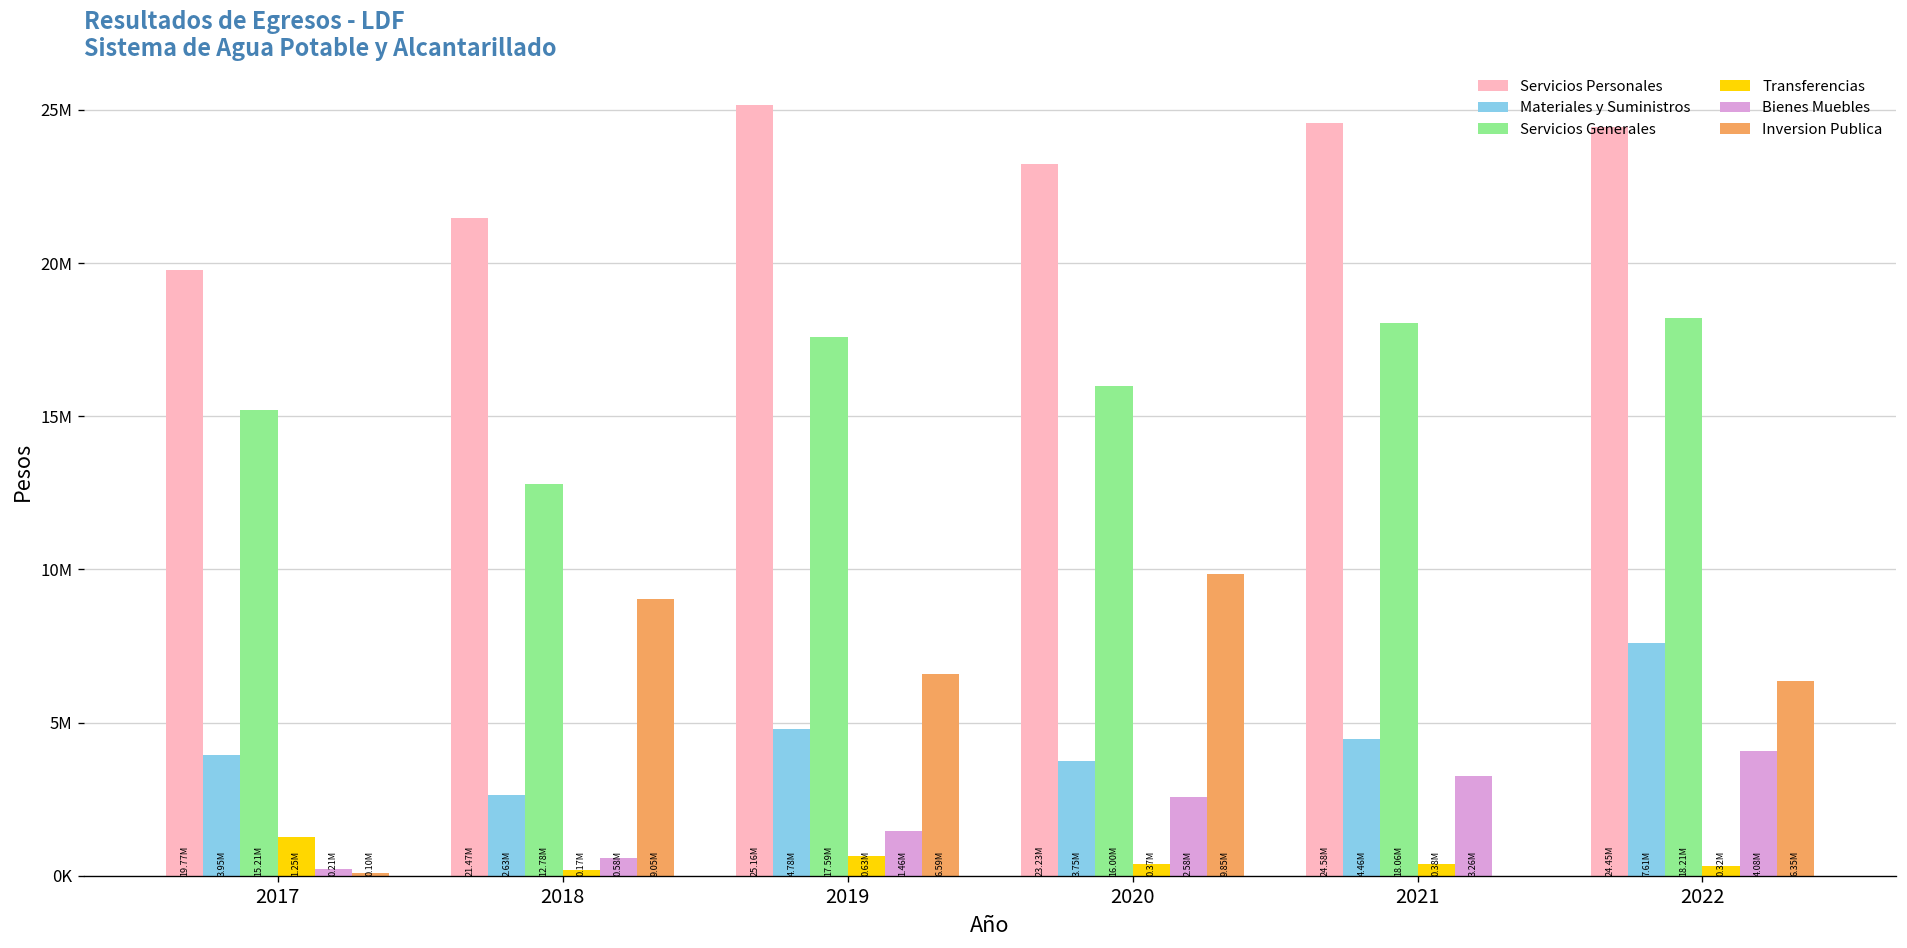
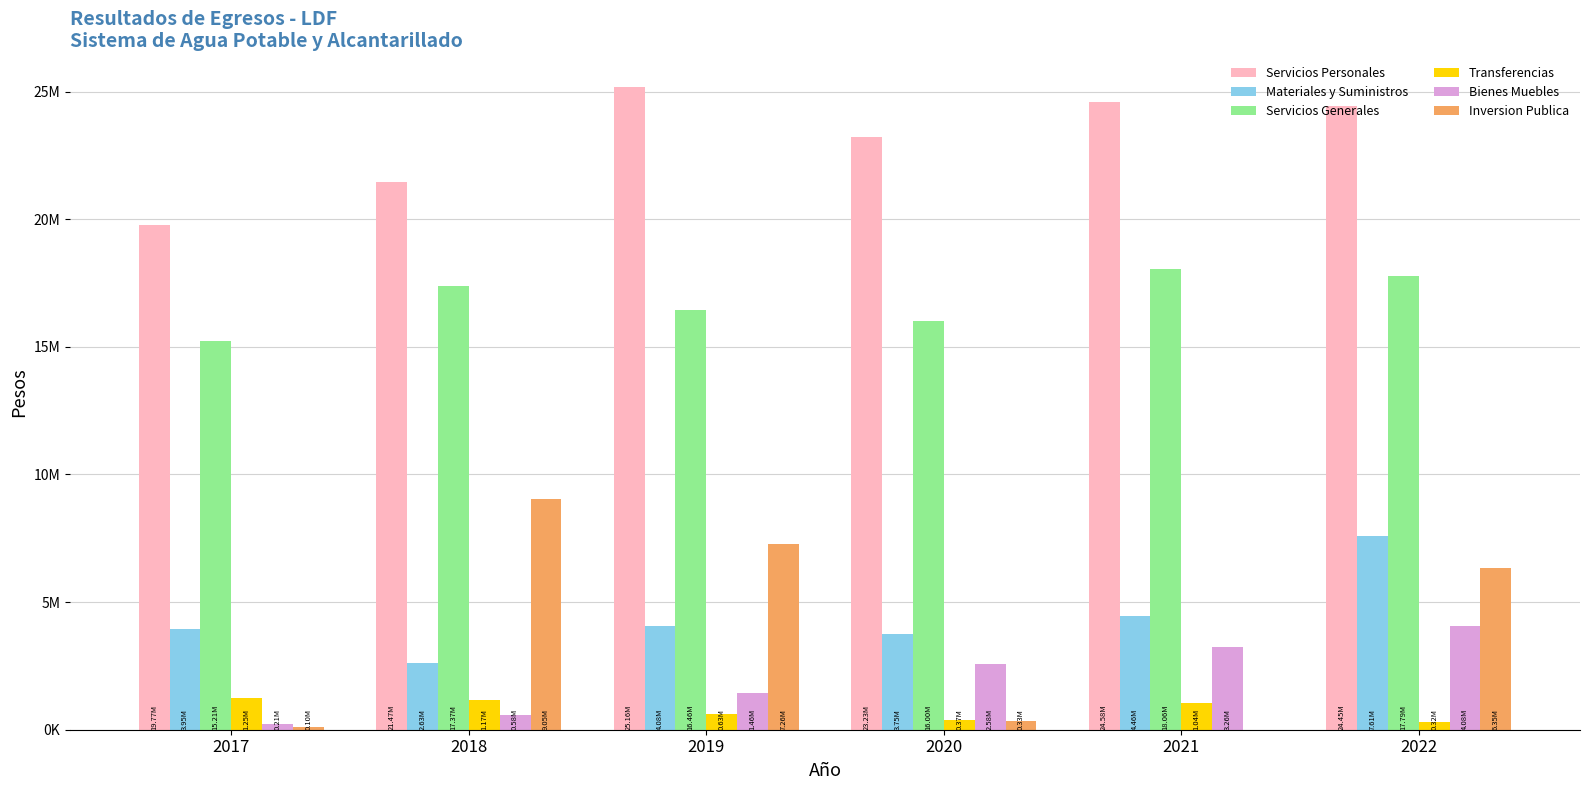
Servicios Generales, 2018: 12.78M -> 17.37M
Transferencias, 2018: 0.17M -> 1.17M
Materiales y Suministros, 2019: 4.78M -> 4.08M
Servicios Generales, 2019: 17.59M -> 16.46M
Inversion Publica, 2019: 6.59M -> 7.26M
Inversion Publica, 2020: 9.85M -> 0.33M
Transferencias, 2021: 0.38M -> 1.04M
Servicios Generales, 2022: 18.21M -> 17.79M
